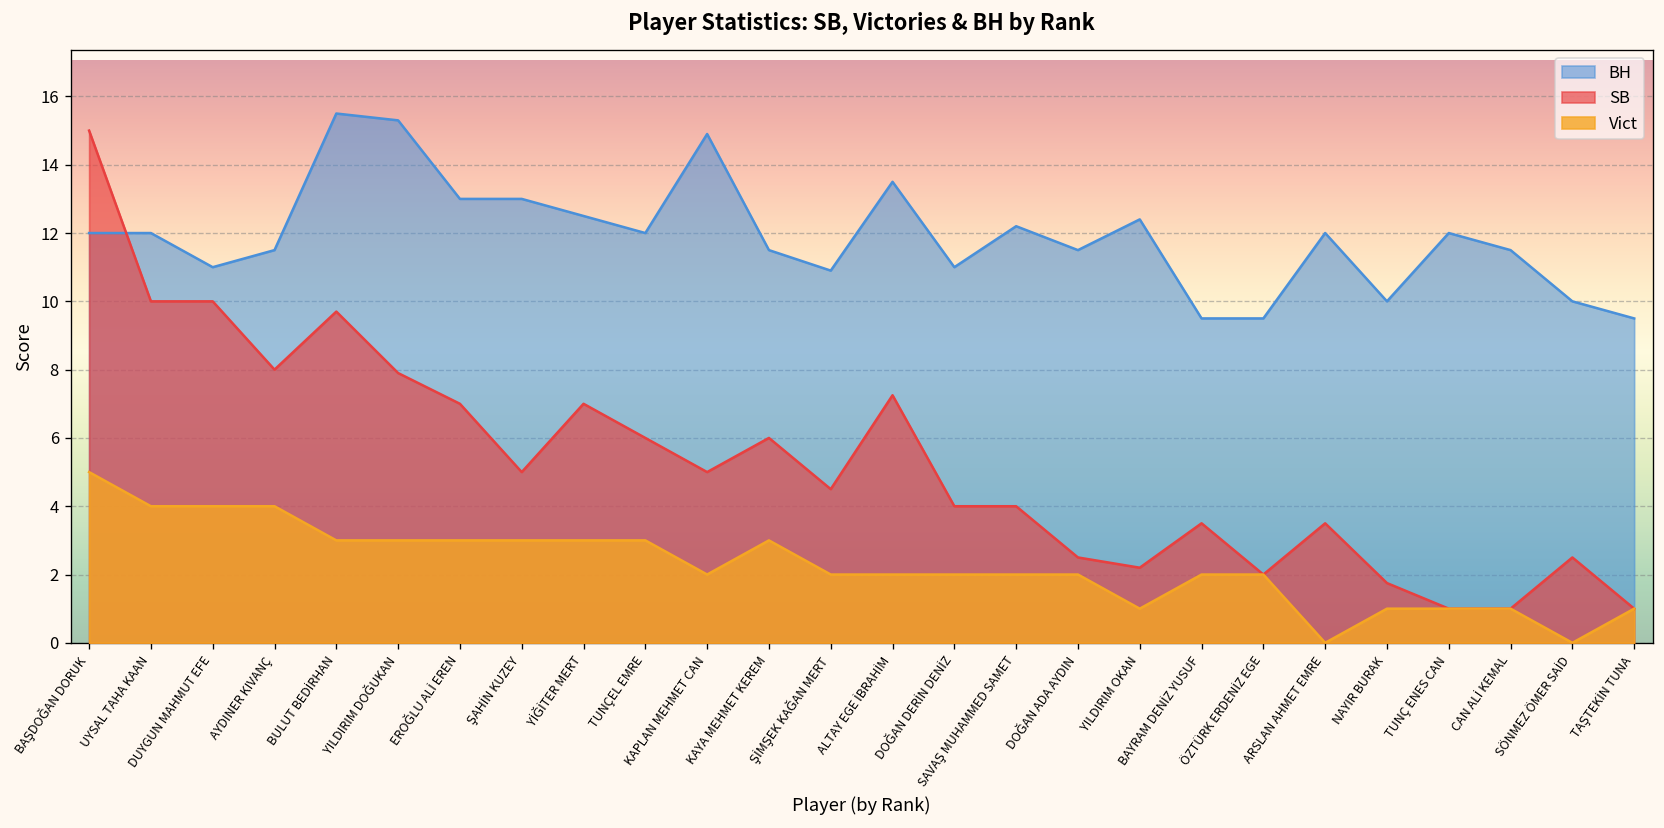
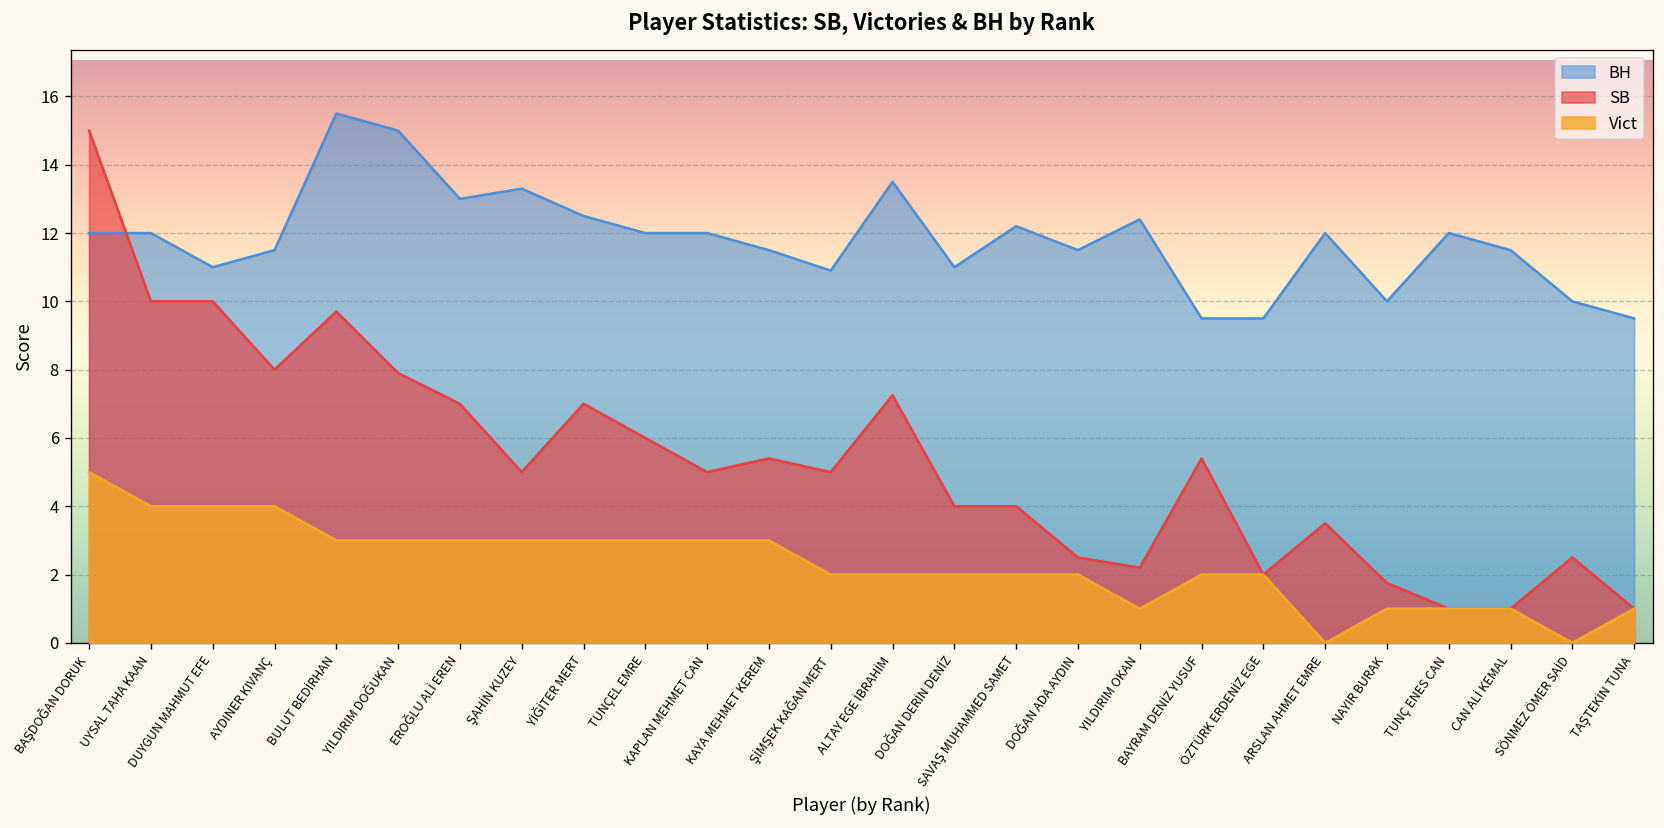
BH, YILDIRIM DOĞUKAN: 15.3 -> 15.0
BH, ŞAHİN KUZEY: 13.0 -> 13.3
BH, KAPLAN MEHMET CAN: 14.9 -> 12.0
Vict, KAPLAN MEHMET CAN: 2 -> 3
SB, KAYA MEHMET KEREM: 6.0 -> 5.4
SB, ŞİMŞEK KAĞAN MERT: 4.5 -> 5.0
SB, BAYRAM DENİZ YUSUF: 3.5 -> 5.4
